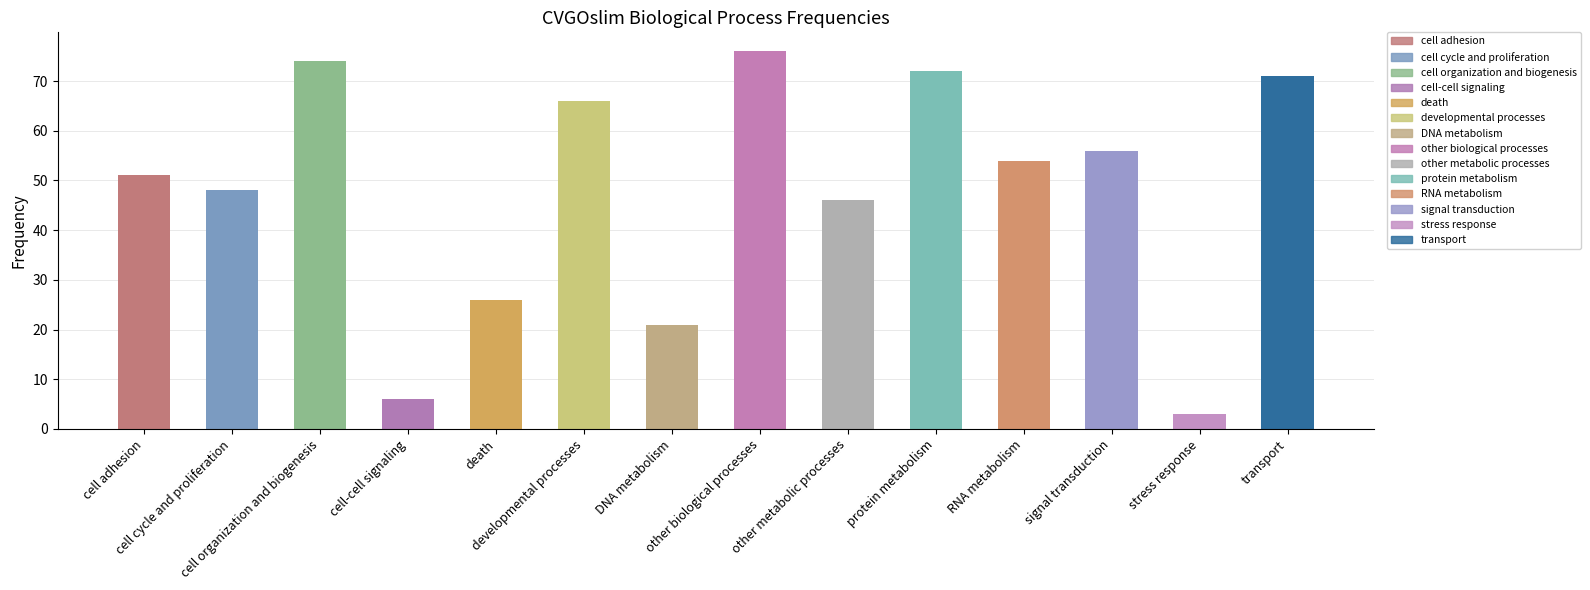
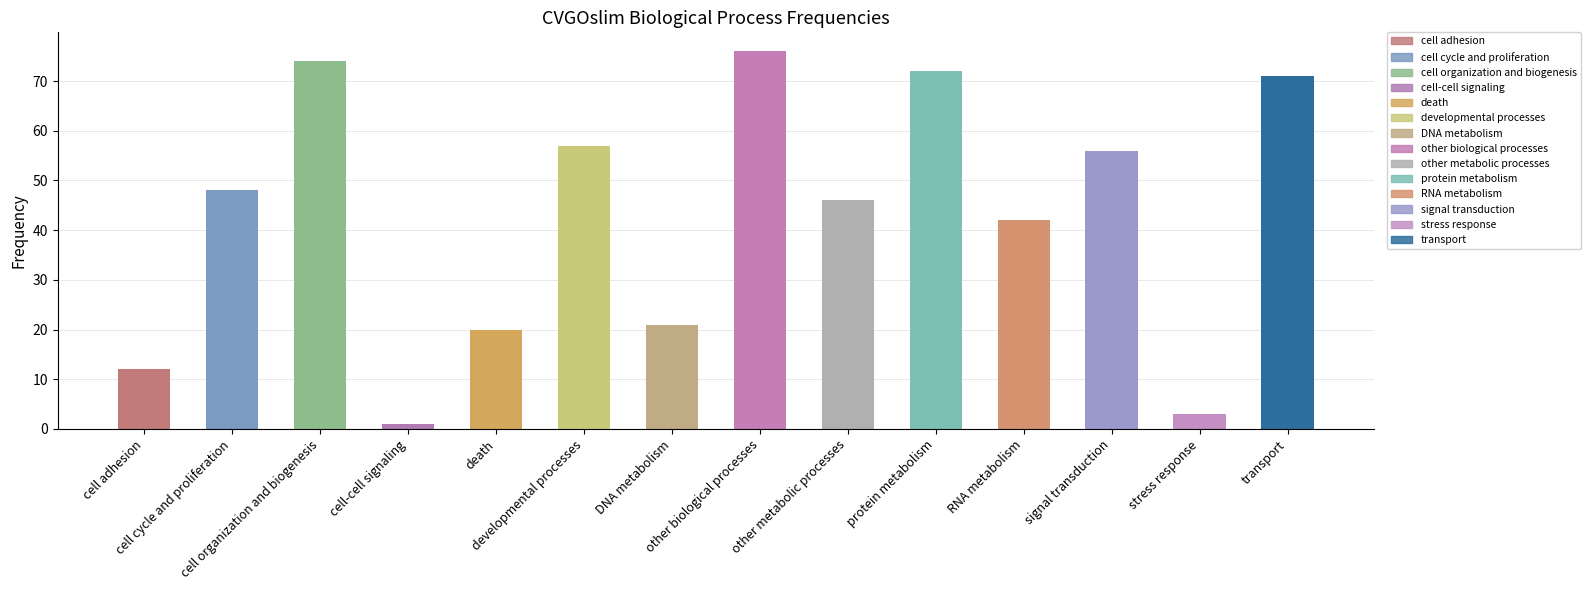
cell adhesion: 51 -> 12
cell-cell signaling: 6 -> 1
death: 26 -> 20
developmental processes: 66 -> 57
RNA metabolism: 54 -> 42
